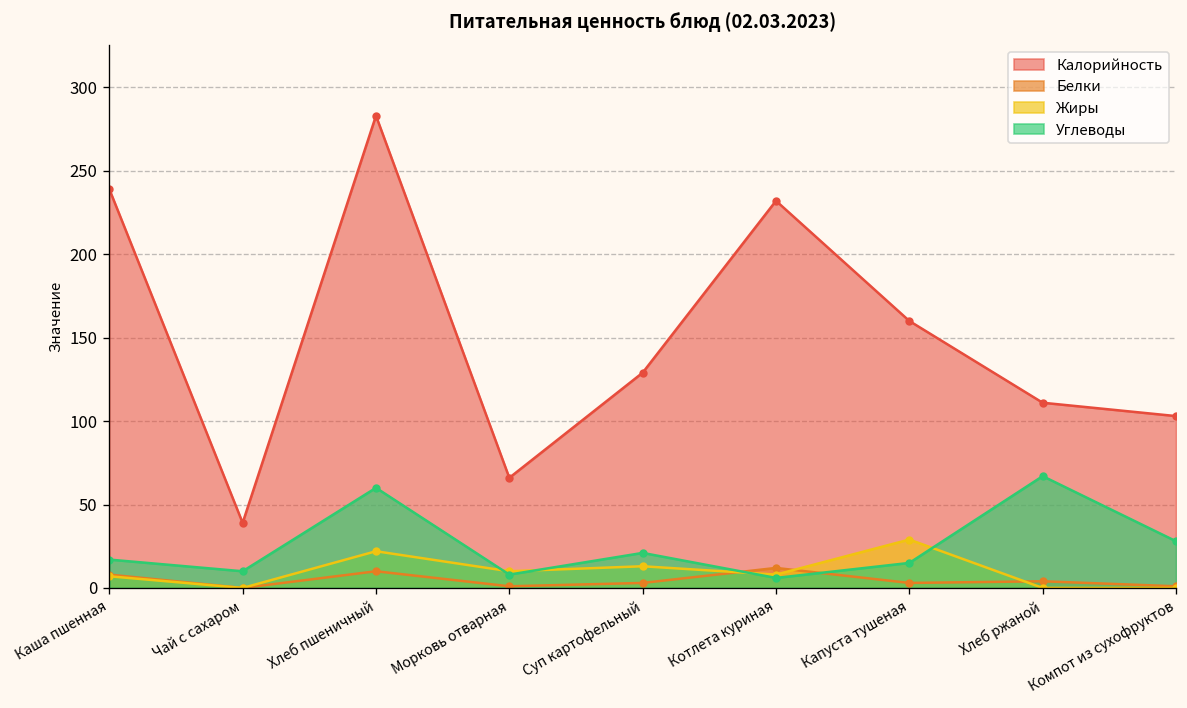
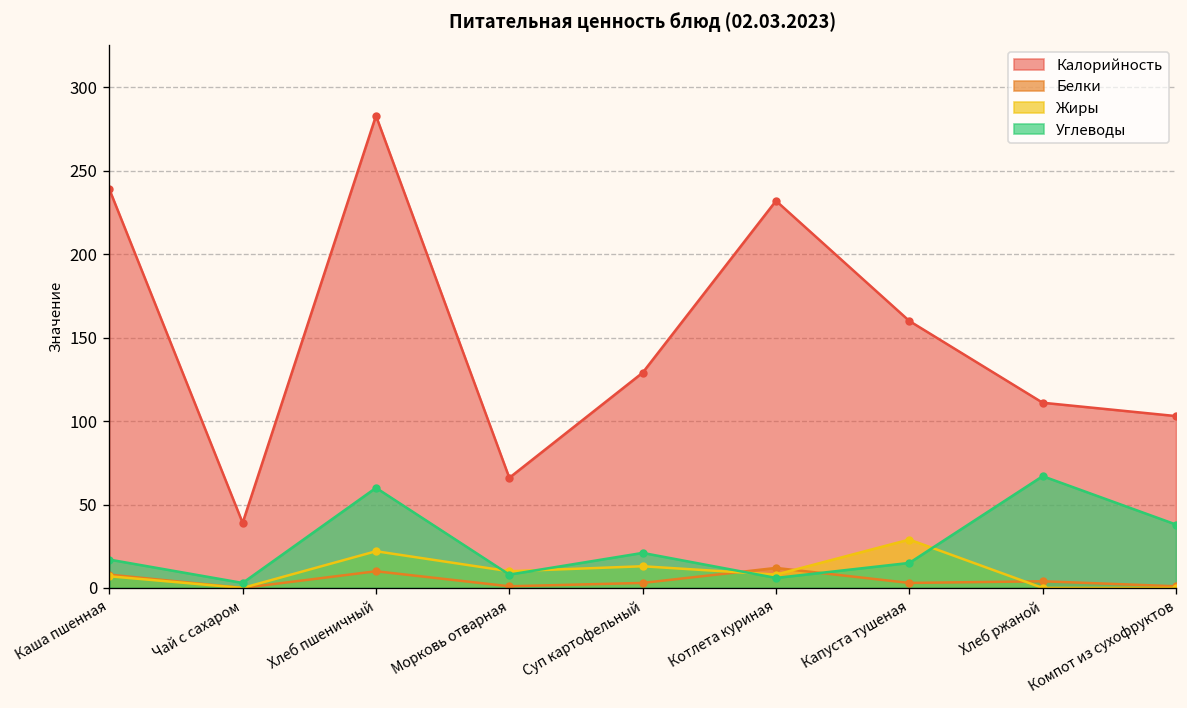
Углеводы, Чай с сахаром: 10 -> 3
Углеводы, Компот из сухофруктов: 28 -> 38
